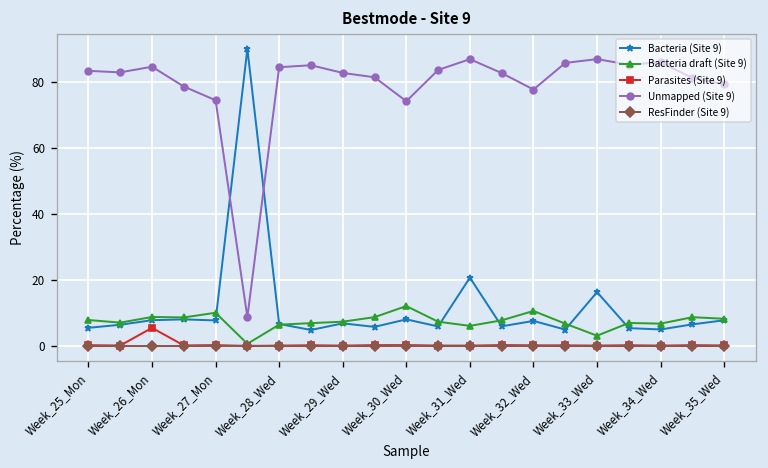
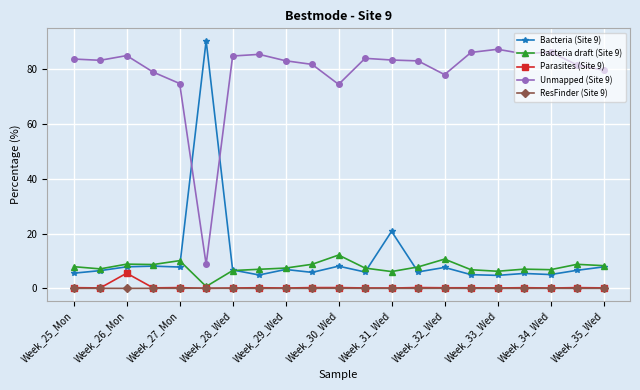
Unmapped (Site 9), Week_31_Wed: 87 -> 83
Bacteria (Site 9), Week_33_Wed: 16 -> 5
Bacteria draft (Site 9), Week_33_Wed: 3 -> 6
